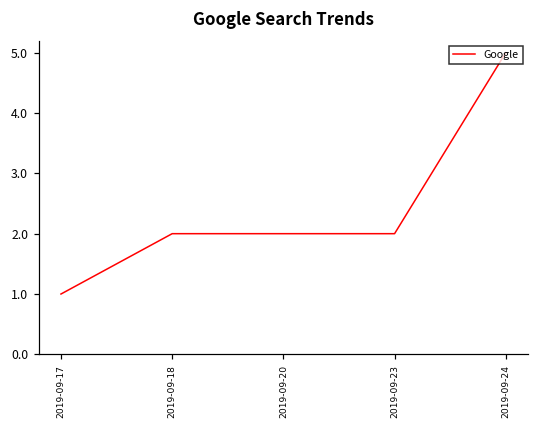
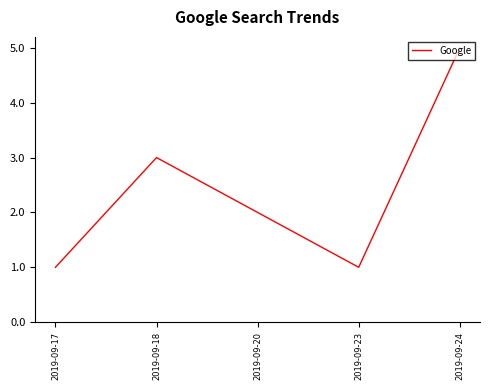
2019-09-18: 2 -> 3
2019-09-23: 2 -> 1
